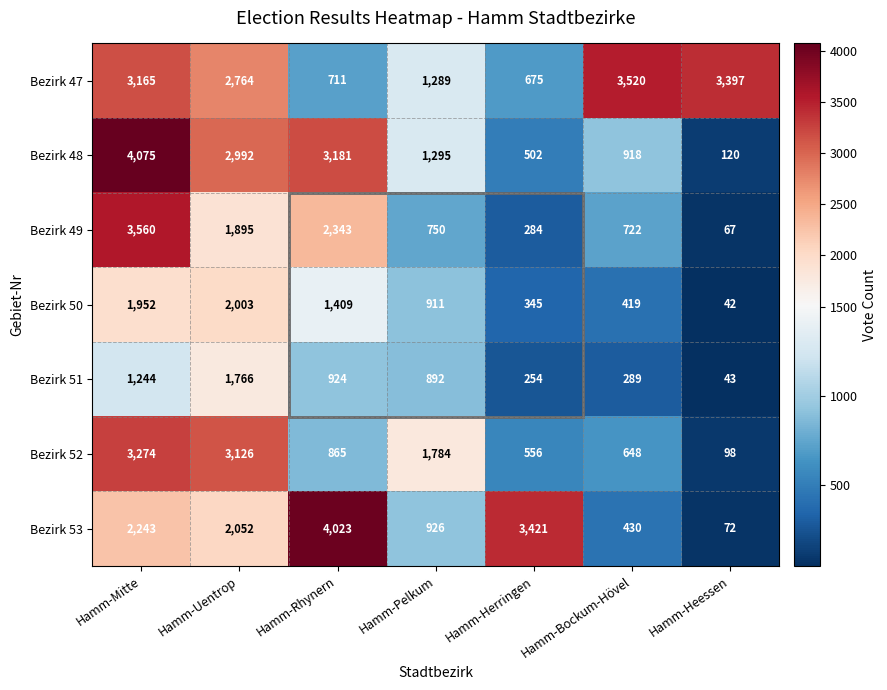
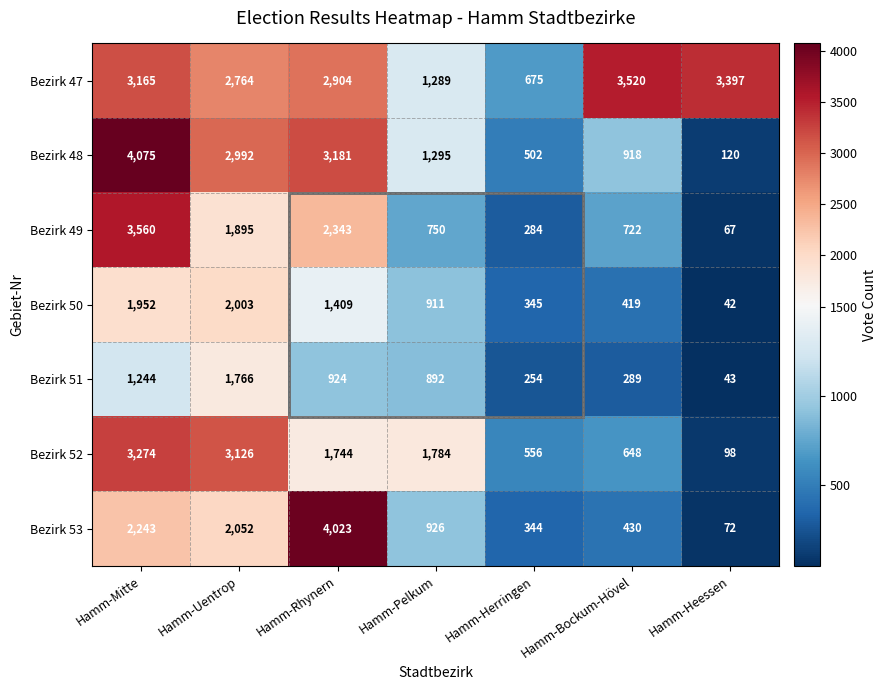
Bezirk 47, Hamm-Rhynern: 711 -> 2,904
Bezirk 52, Hamm-Rhynern: 865 -> 1,744
Bezirk 53, Hamm-Herringen: 3,421 -> 344
